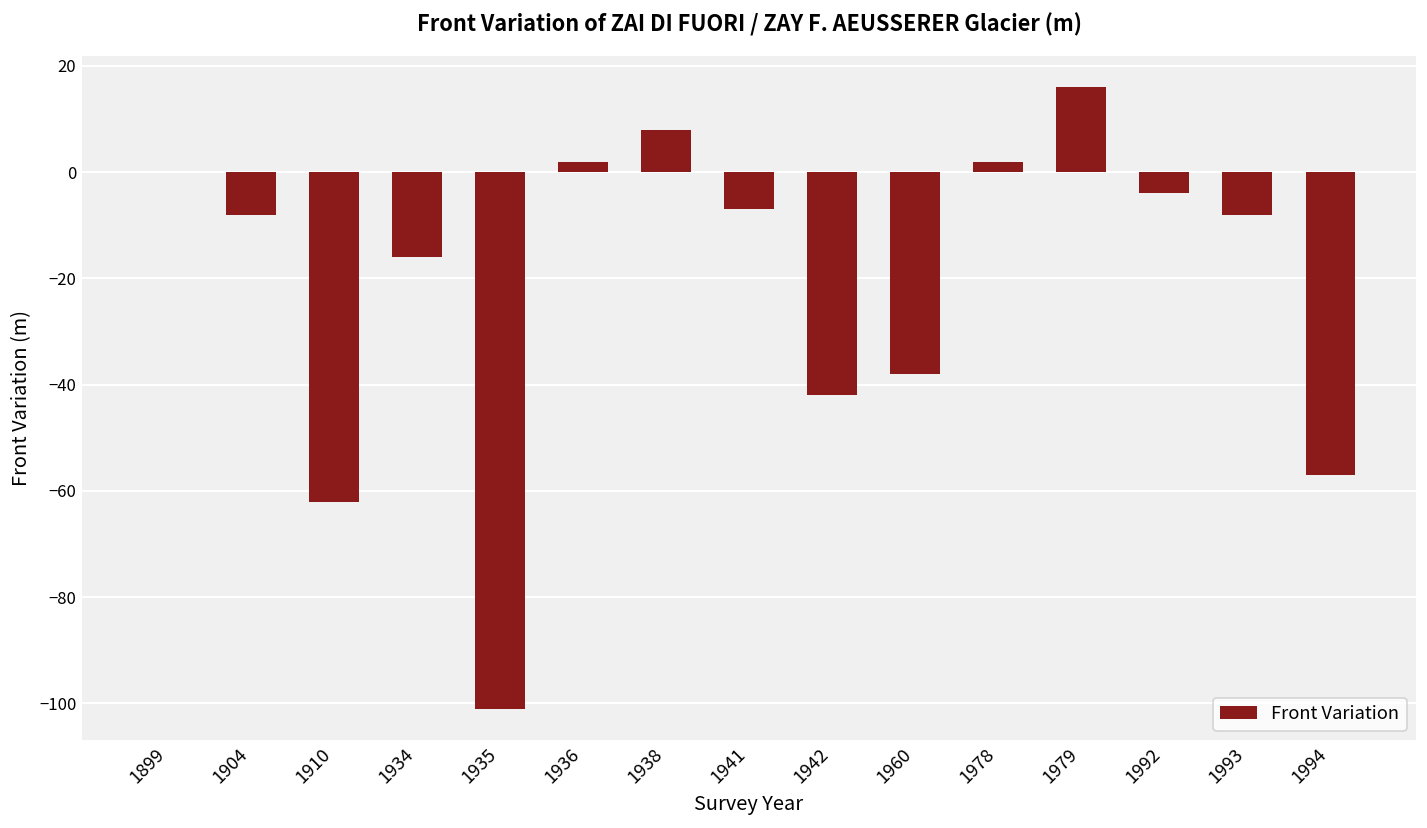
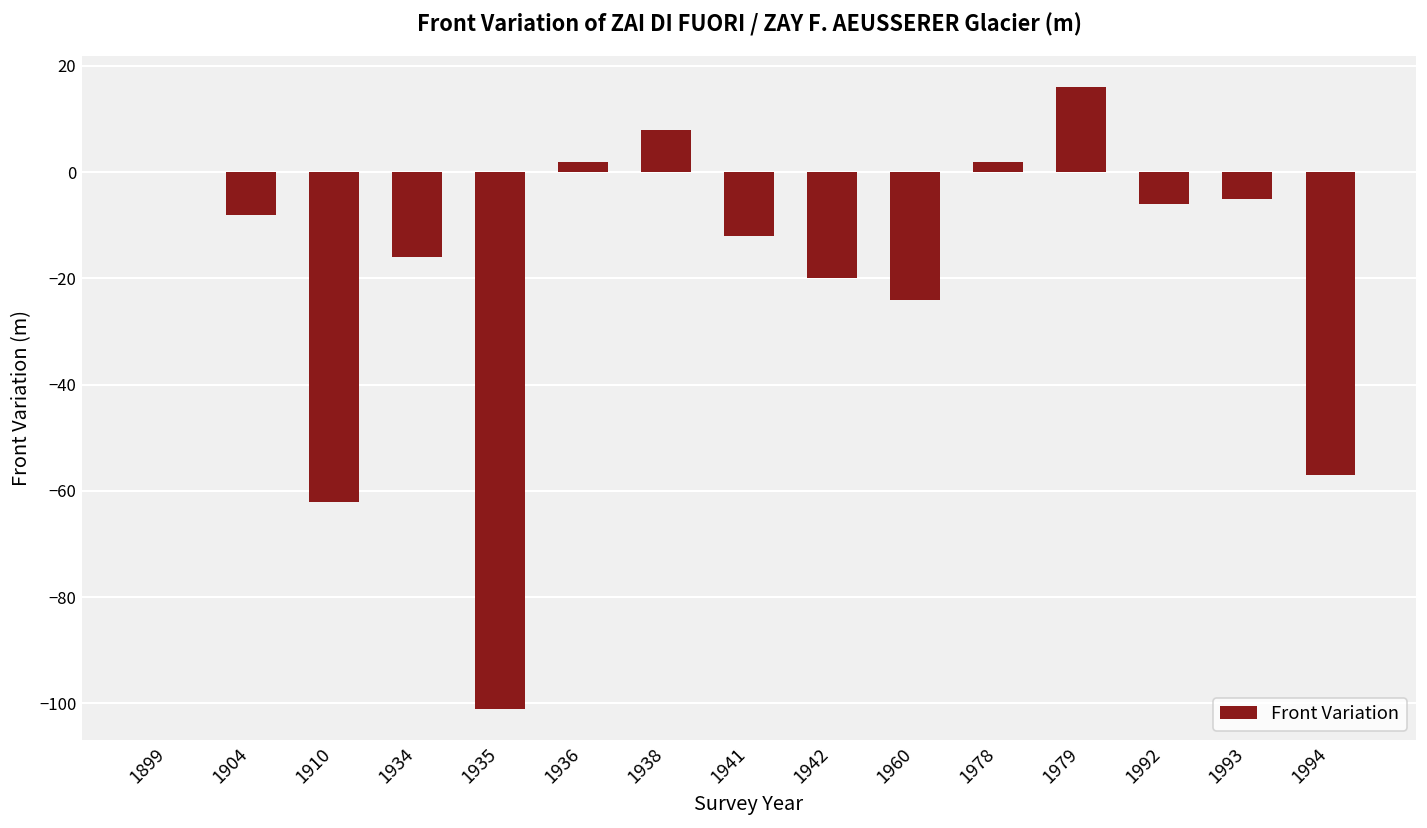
1941: -7 -> -12
1942: -42 -> -20
1960: -38 -> -24
1992: -4 -> -6
1993: -8 -> -5
